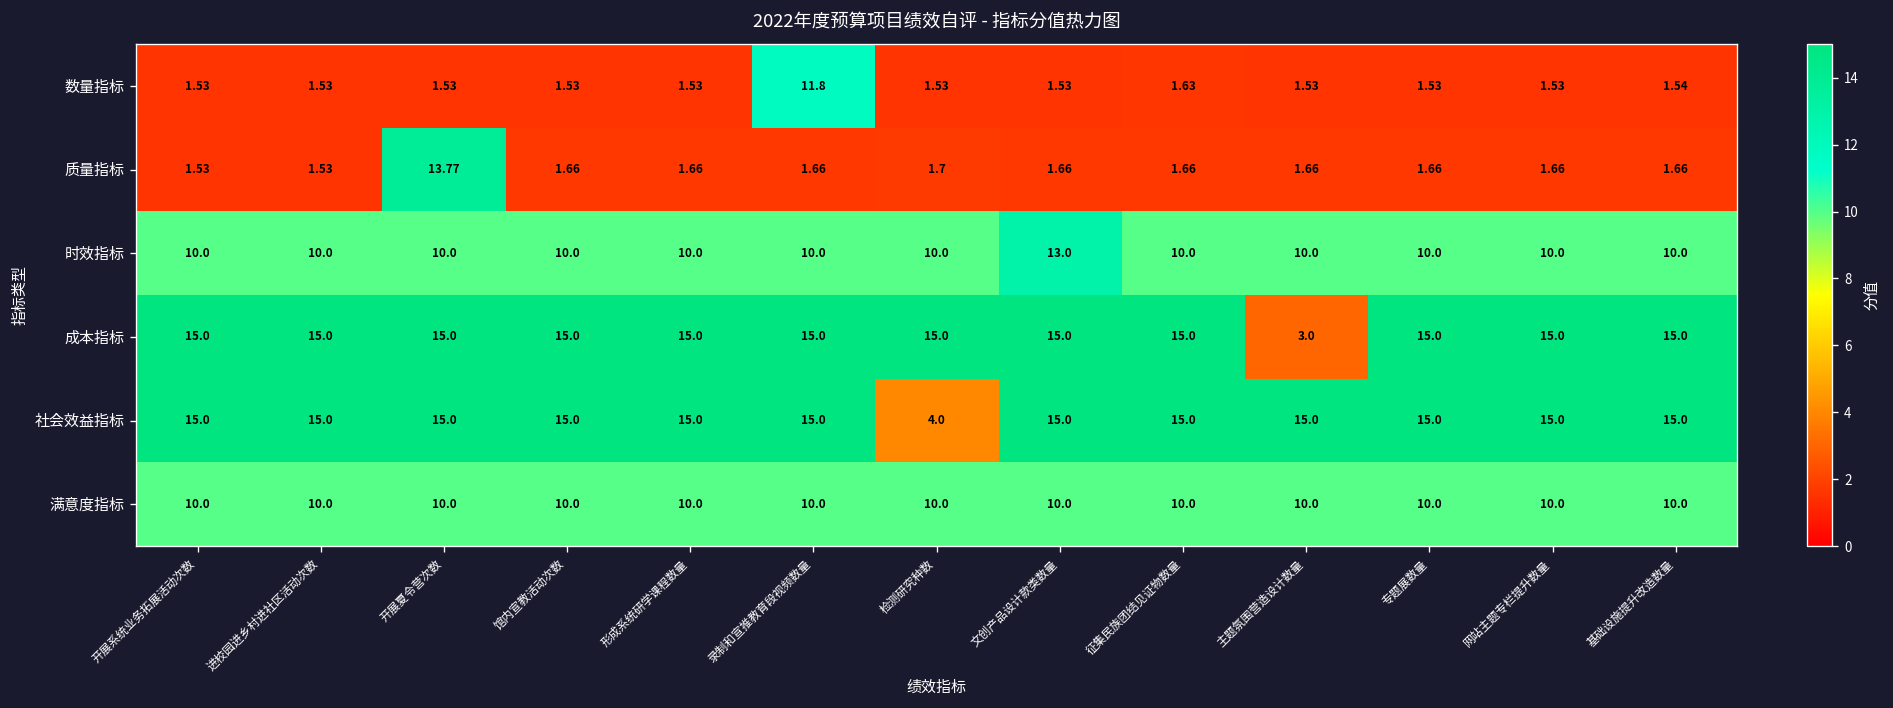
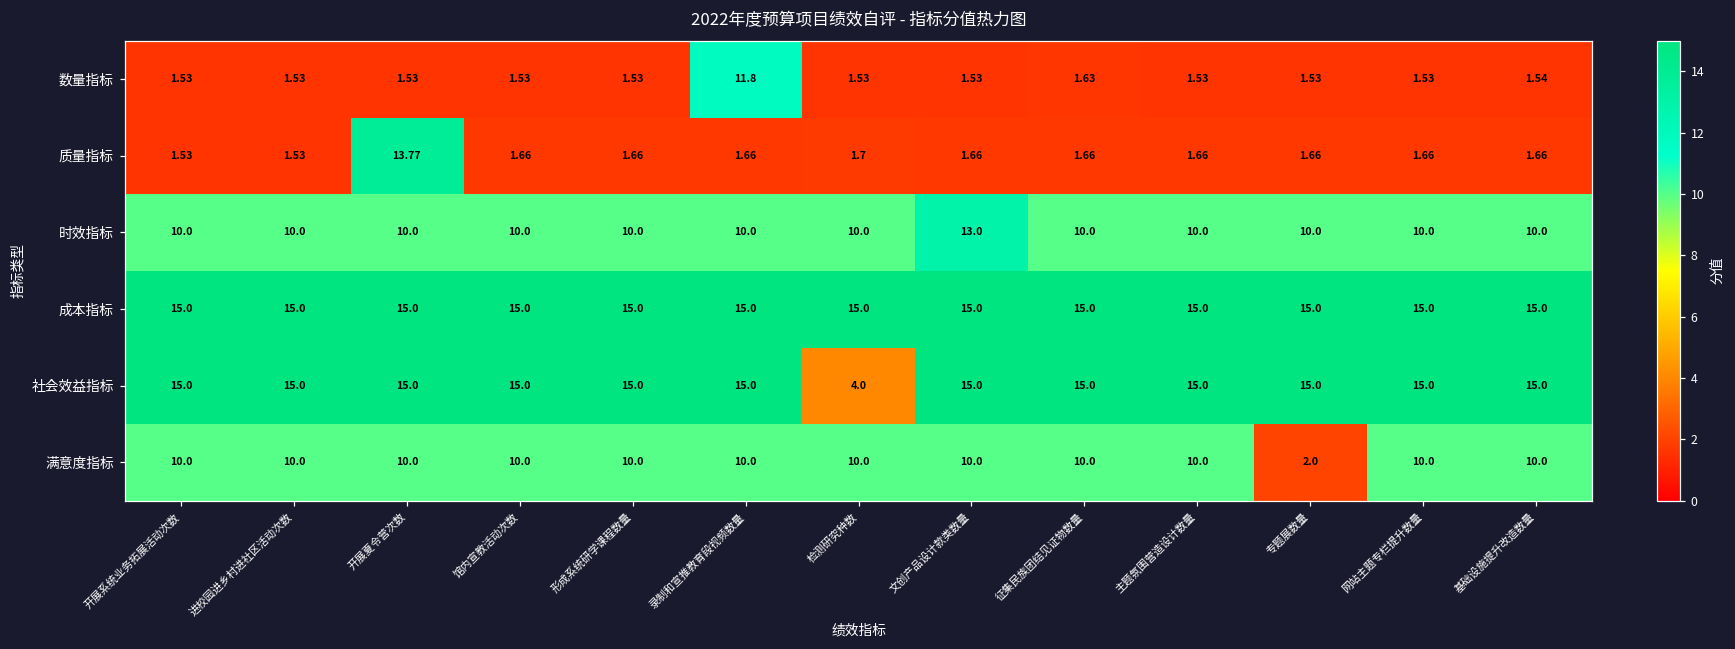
成本指标, 主题氛围营造设计数量: 3.0 -> 15.0
满意度指标, 专题展数量: 10.0 -> 2.0
